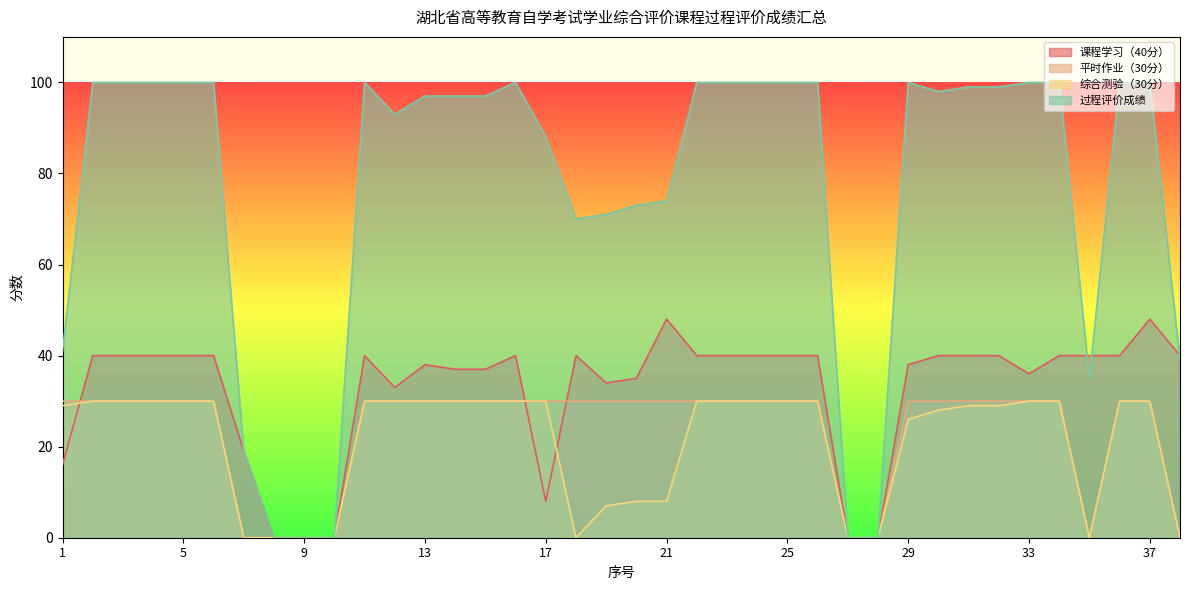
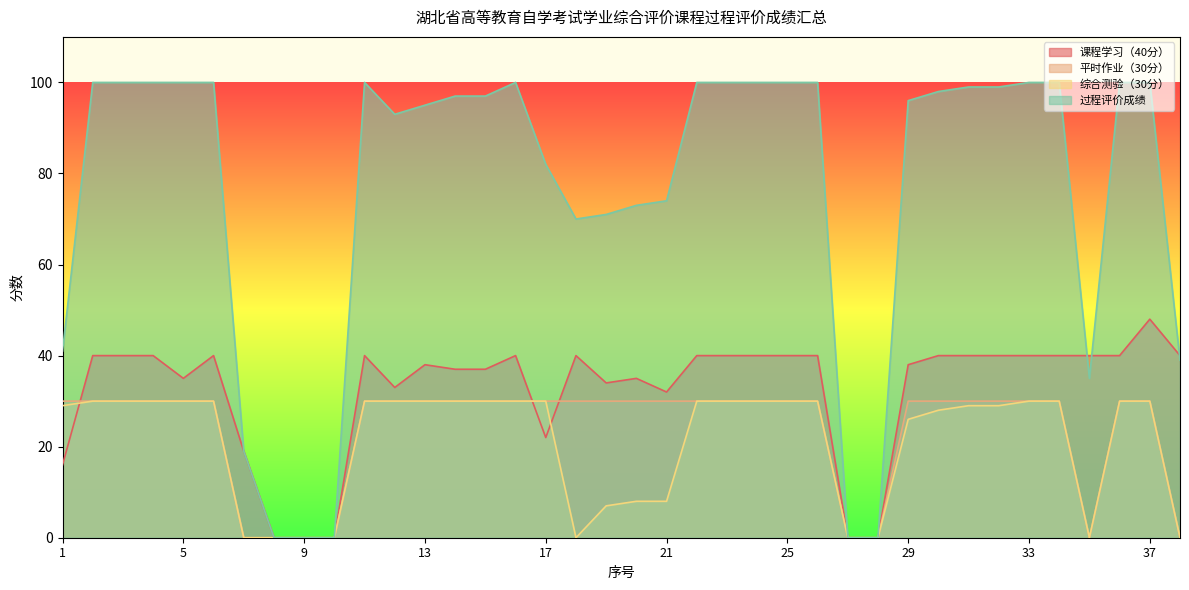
课程学习（40分）, 5: 40 -> 35
过程评价成绩, 13: 97 -> 95
课程学习（40分）, 17: 8 -> 22
过程评价成绩, 17: 88 -> 82
课程学习（40分）, 21: 48 -> 32
过程评价成绩, 29: 100 -> 96
课程学习（40分）, 33: 36 -> 40
